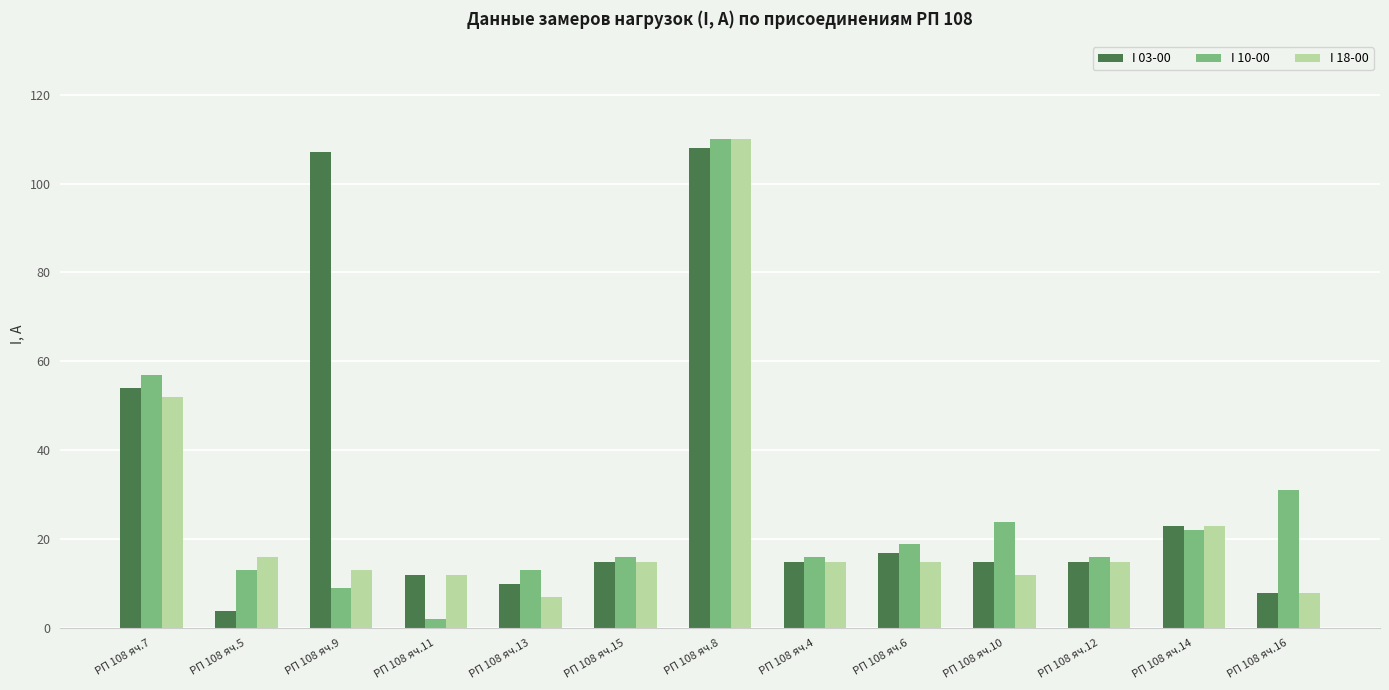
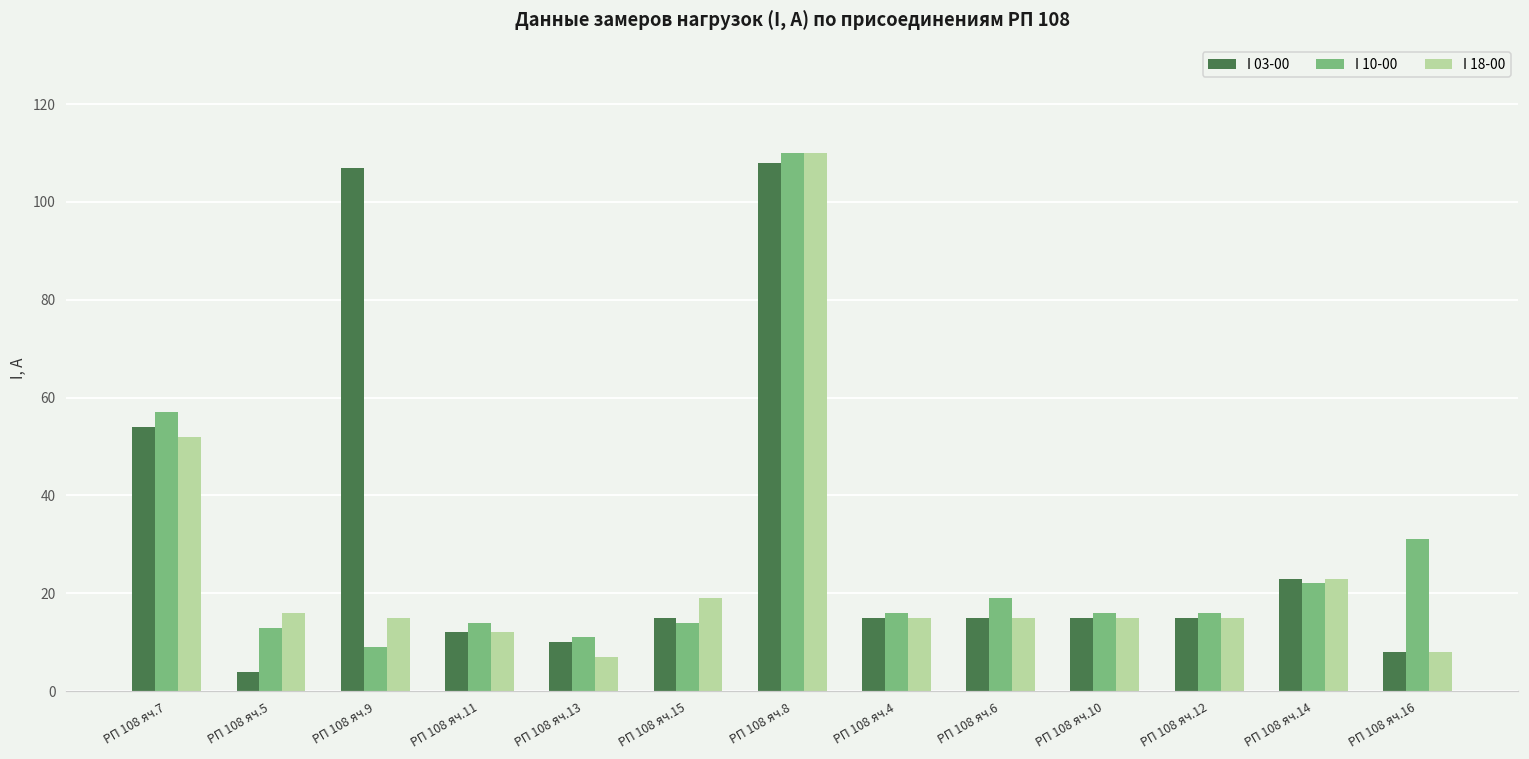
I 18-00, РП 108 яч.9: 13 -> 15
I 10-00, РП 108 яч.11: 2 -> 14
I 10-00, РП 108 яч.13: 13 -> 11
I 10-00, РП 108 яч.15: 16 -> 14
I 18-00, РП 108 яч.15: 15 -> 19
I 03-00, РП 108 яч.6: 17 -> 15
I 10-00, РП 108 яч.10: 24 -> 16
I 18-00, РП 108 яч.10: 12 -> 15
